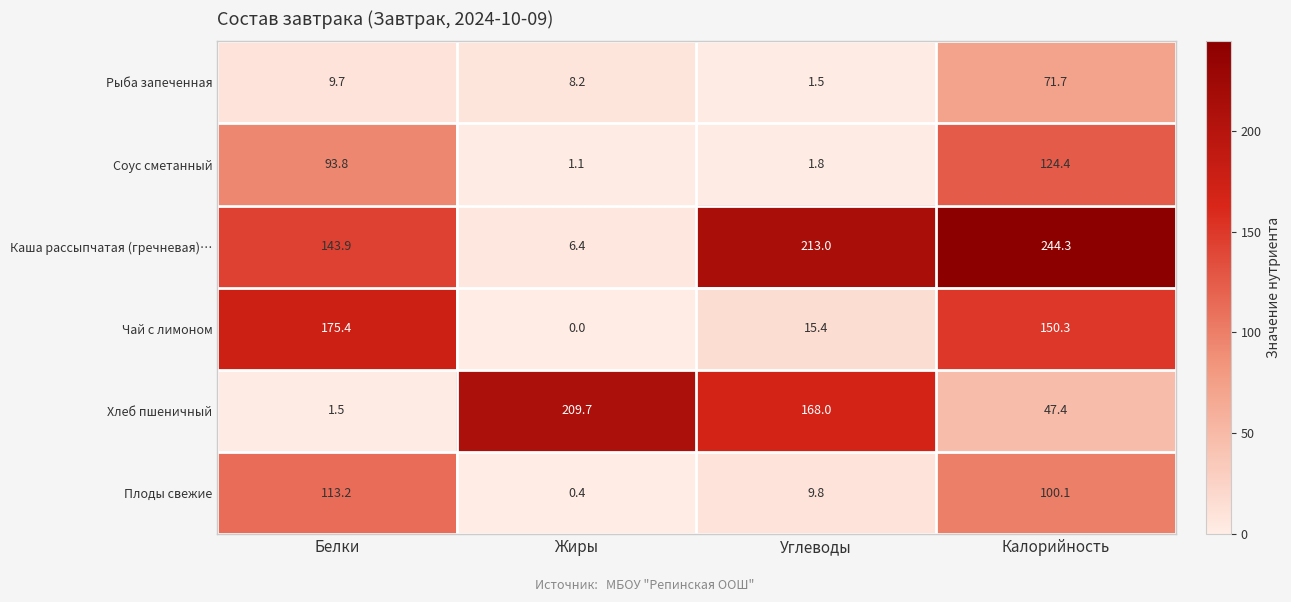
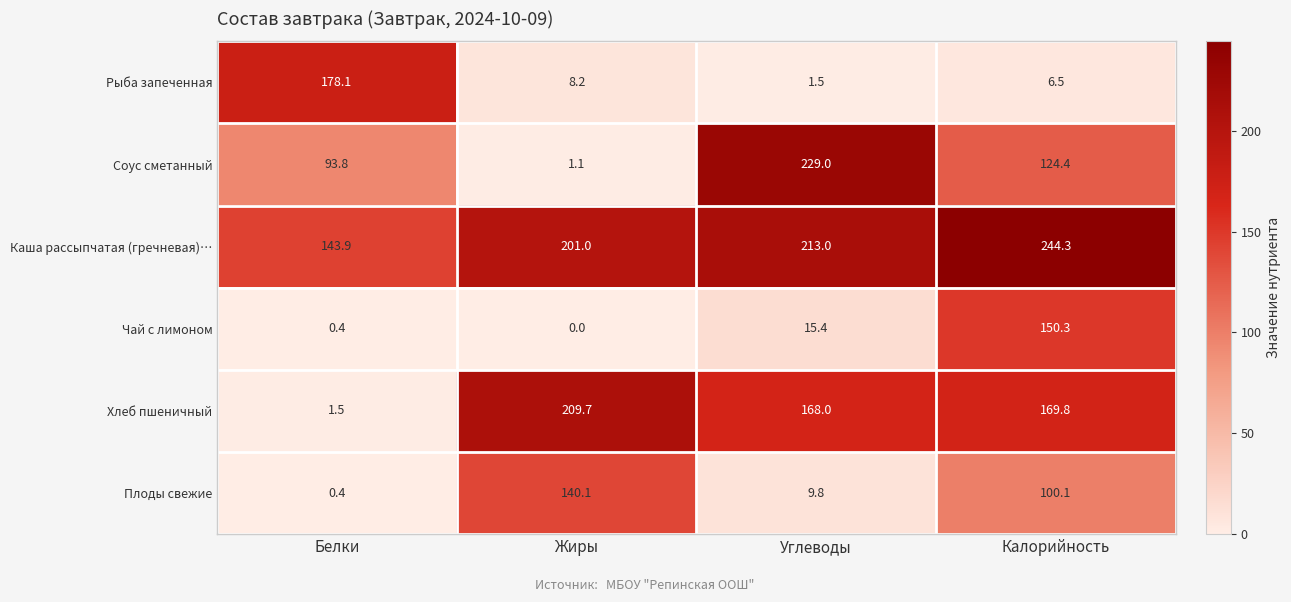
Рыба запеченная, Белки: 9.7 -> 178.1
Рыба запеченная, Калорийность: 71.7 -> 6.5
Соус сметанный, Углеводы: 1.8 -> 229.0
Каша рассыпчатая (гречневая)…, Жиры: 6.4 -> 201.0
Чай с лимоном, Белки: 175.4 -> 0.4
Хлеб пшеничный, Калорийность: 47.4 -> 169.8
Плоды свежие, Белки: 113.2 -> 0.4
Плоды свежие, Жиры: 0.4 -> 140.1
